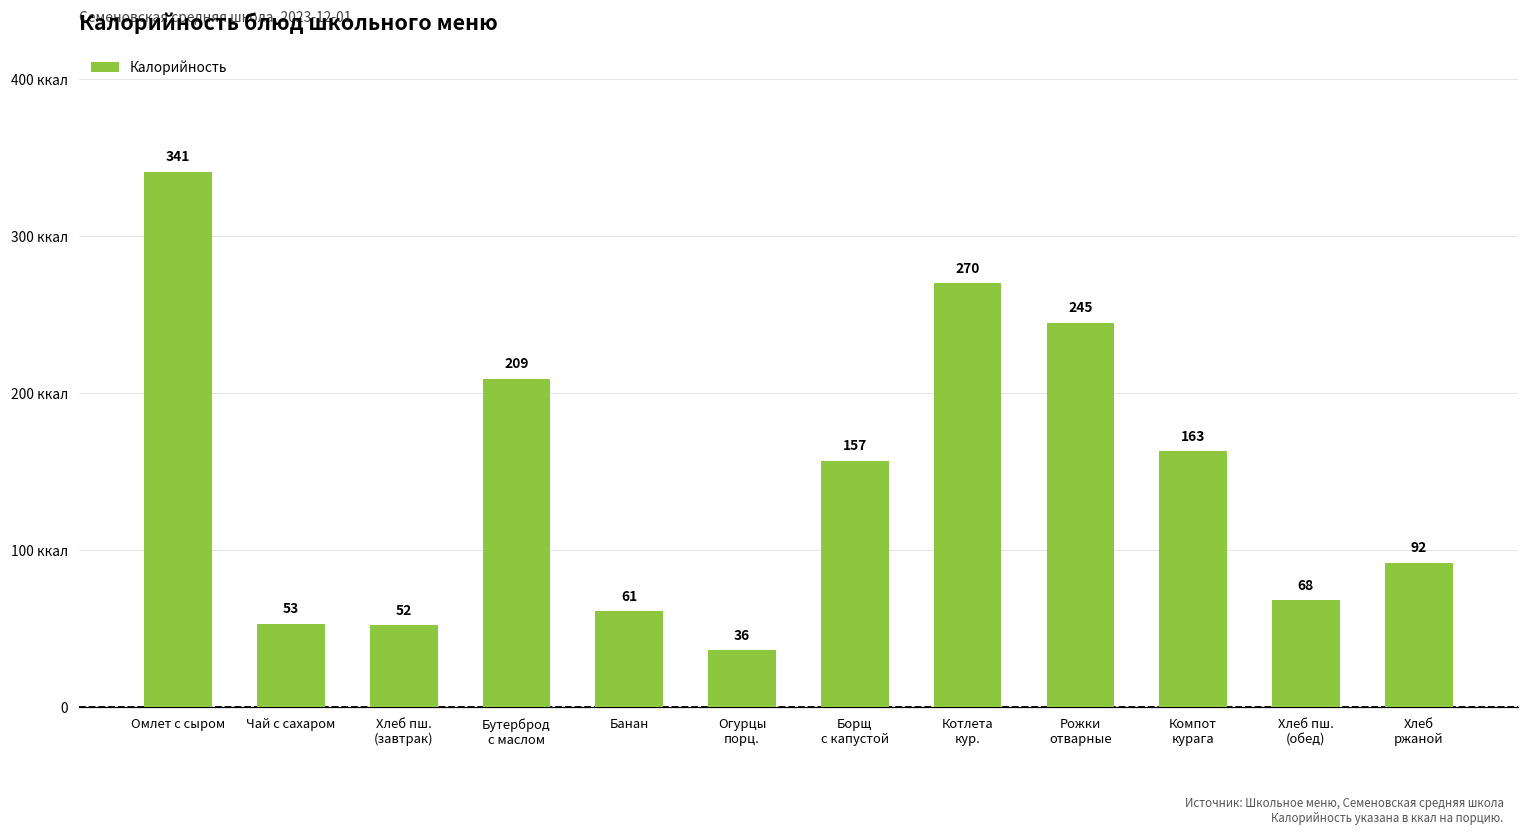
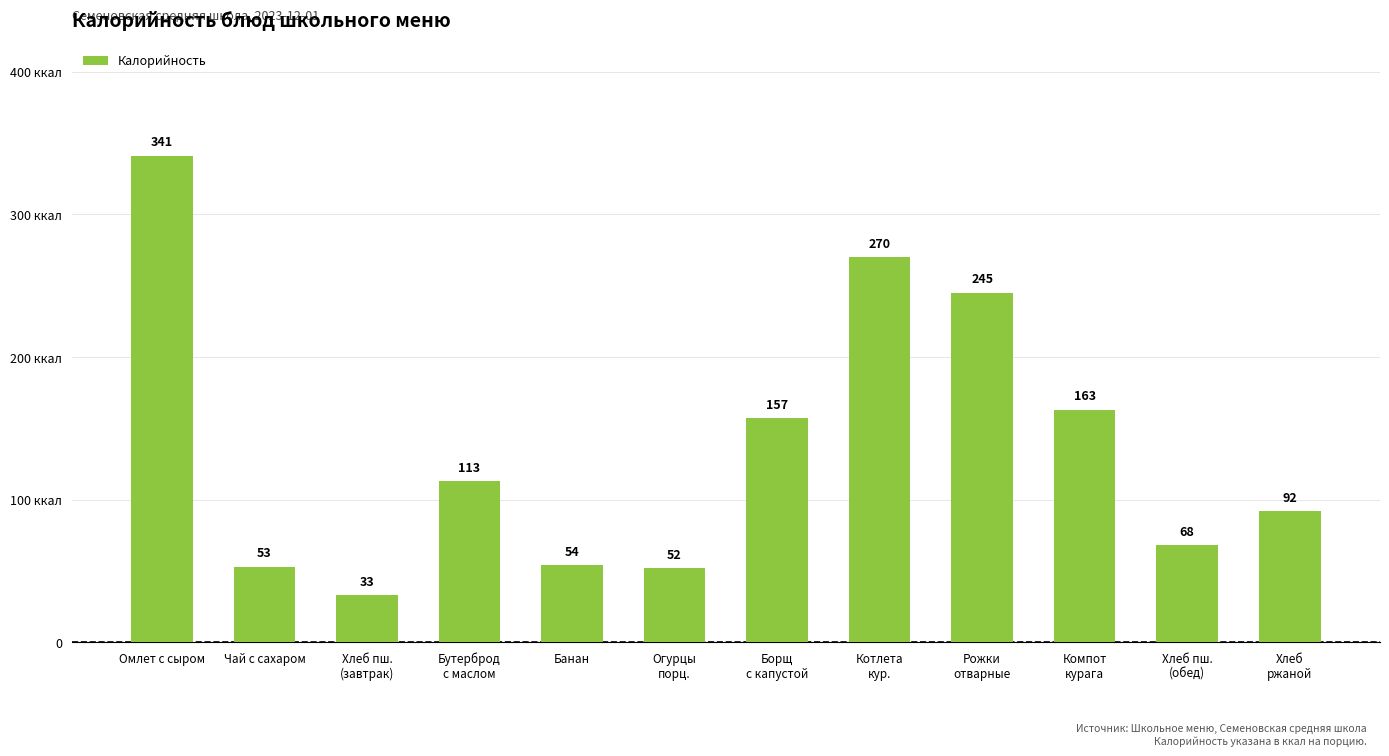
Хлеб пш. (завтрак): 52 -> 33
Бутерброд с маслом: 209 -> 113
Банан: 61 -> 54
Огурцы порц.: 36 -> 52
